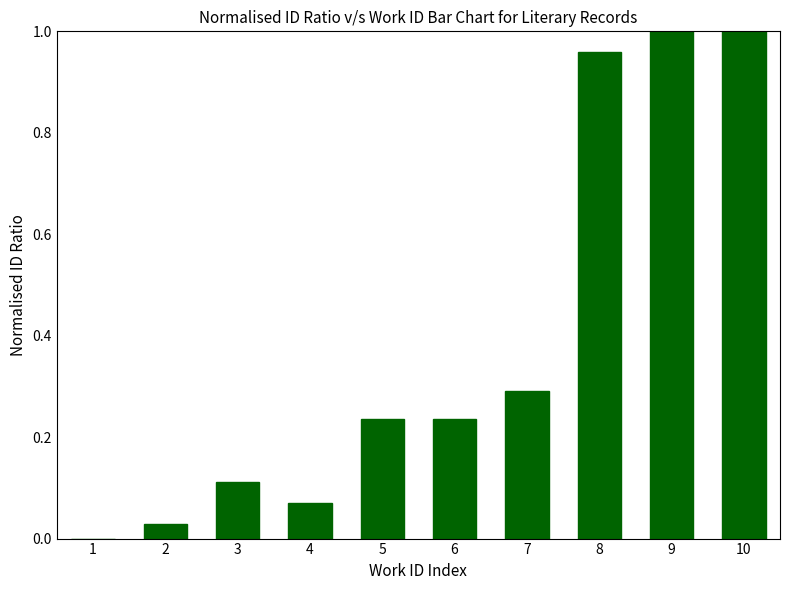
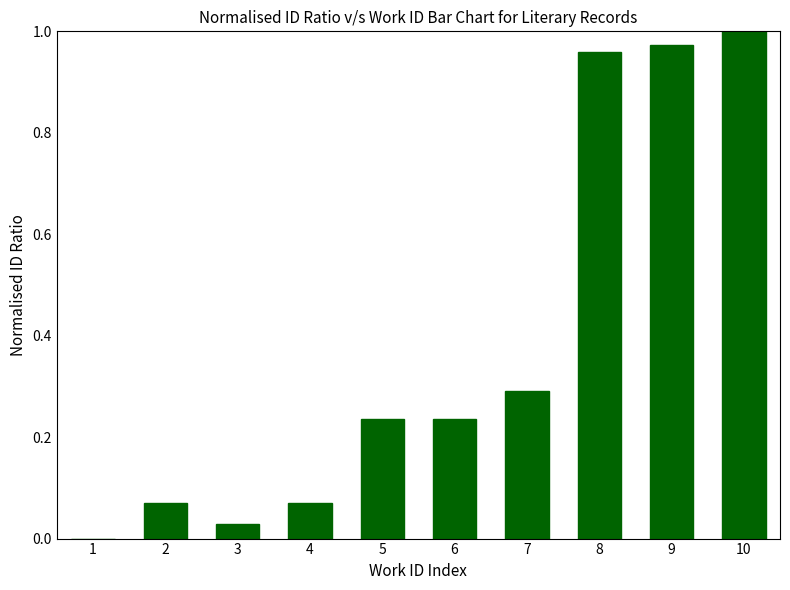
2: 0.03 -> 0.07
3: 0.11 -> 0.03
9: 1.00 -> 0.97
